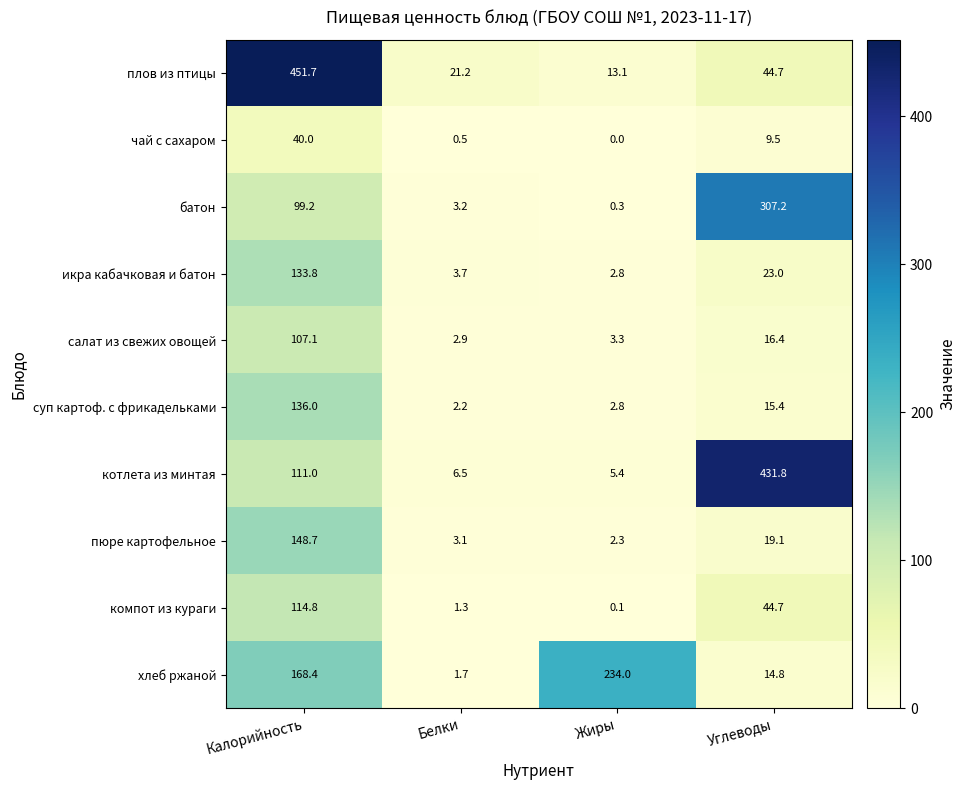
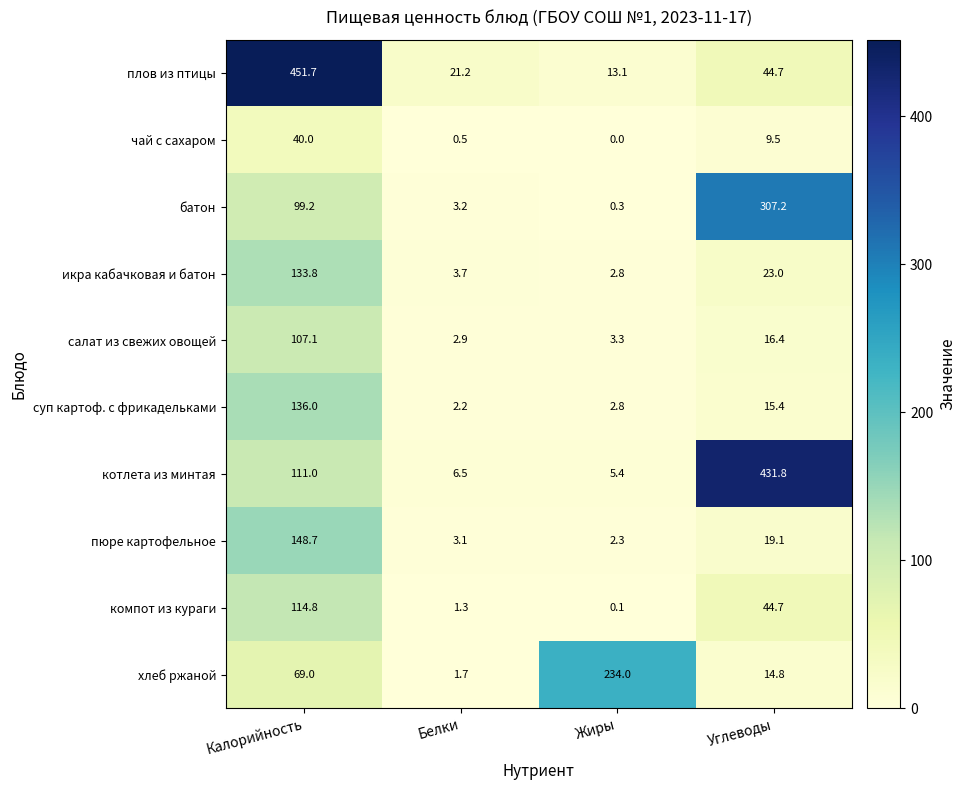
хлеб ржаной, Калорийность: 168.4 -> 69.0
